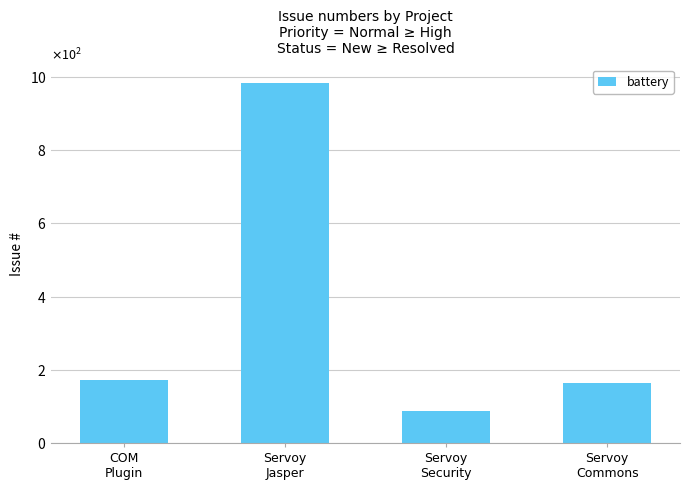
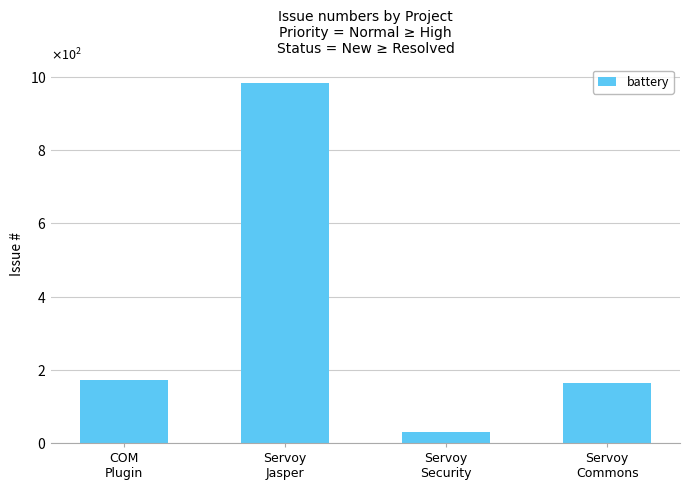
Servoy Security: 90 -> 30
